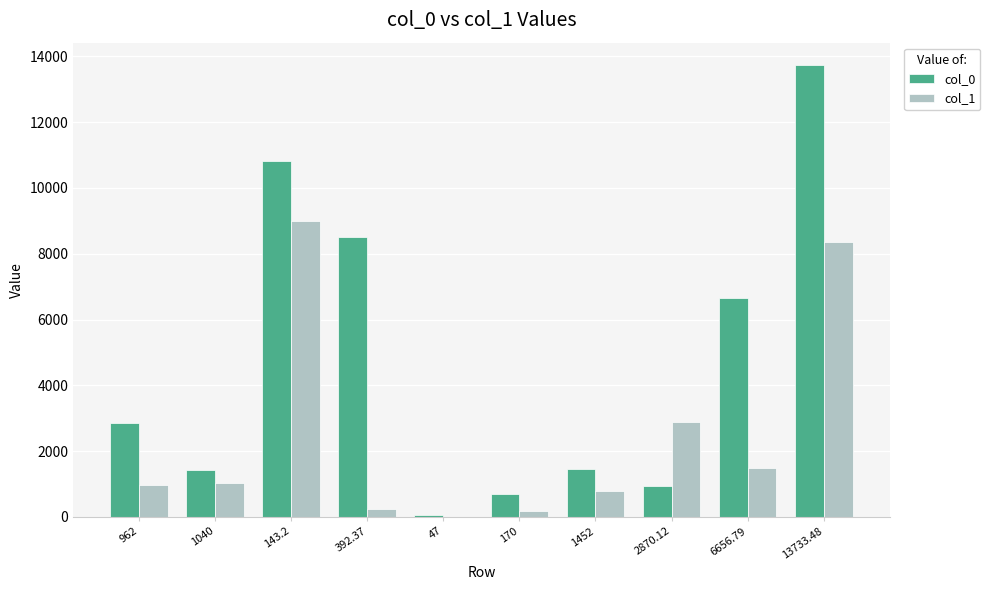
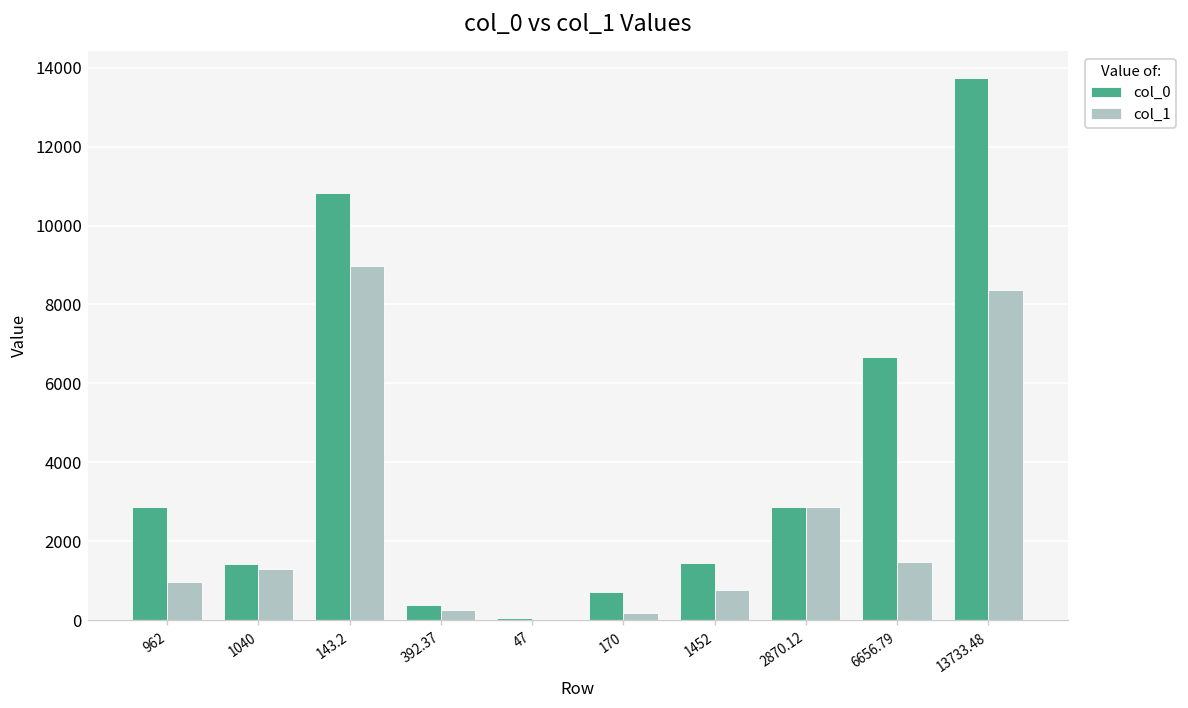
col_1, 1040: 1000 -> 1300
col_0, 392.37: 8500 -> 400
col_0, 2870.12: 1000 -> 2900
